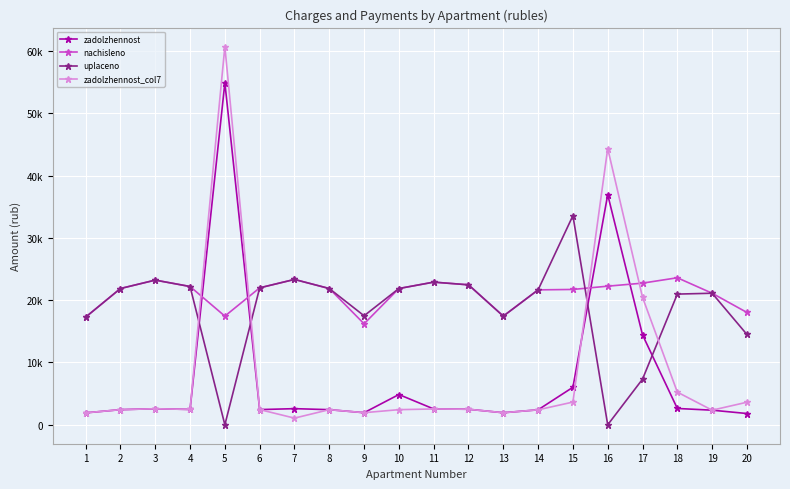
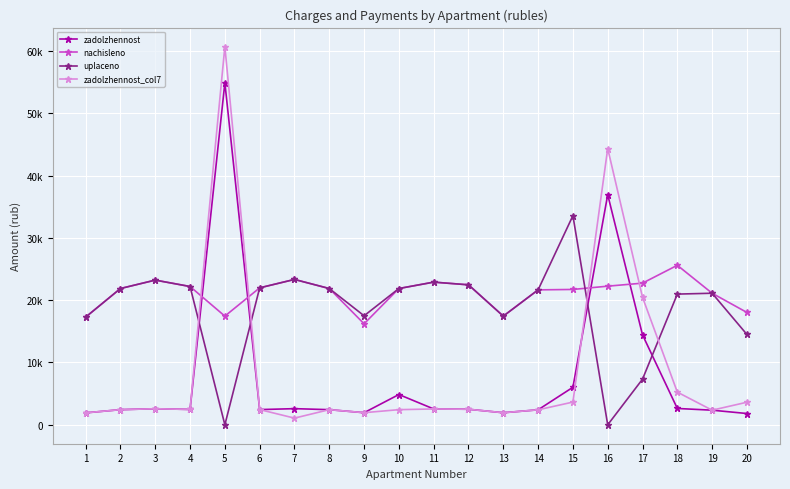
nachisleno, 18: 24000 -> 26000
